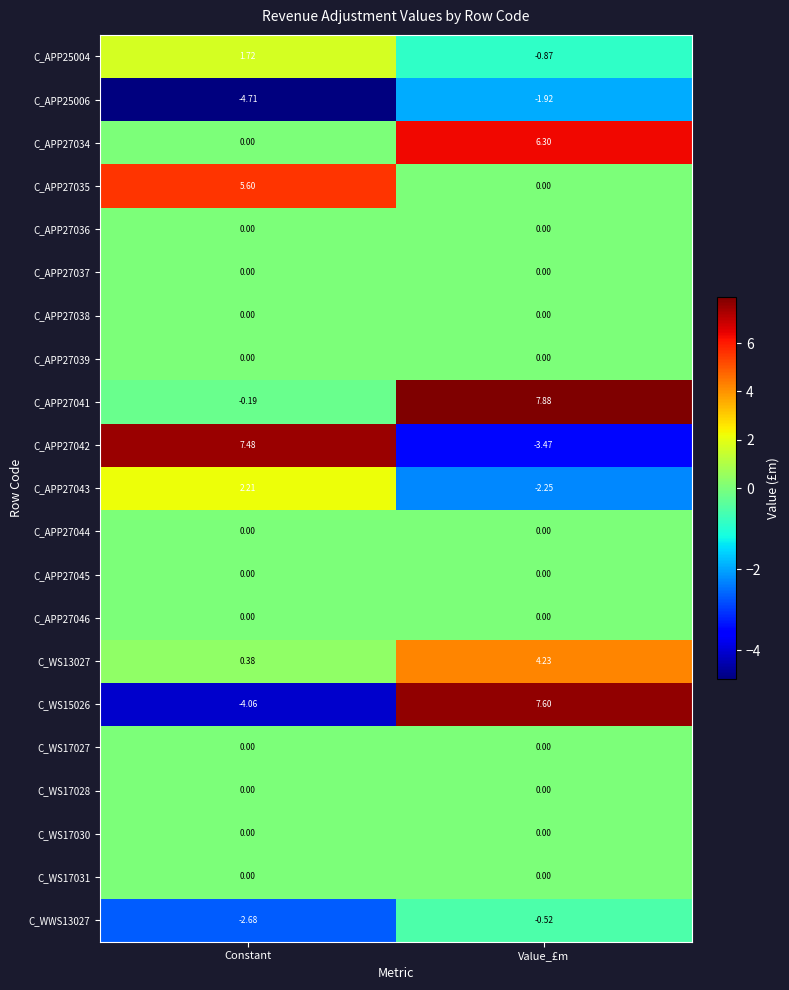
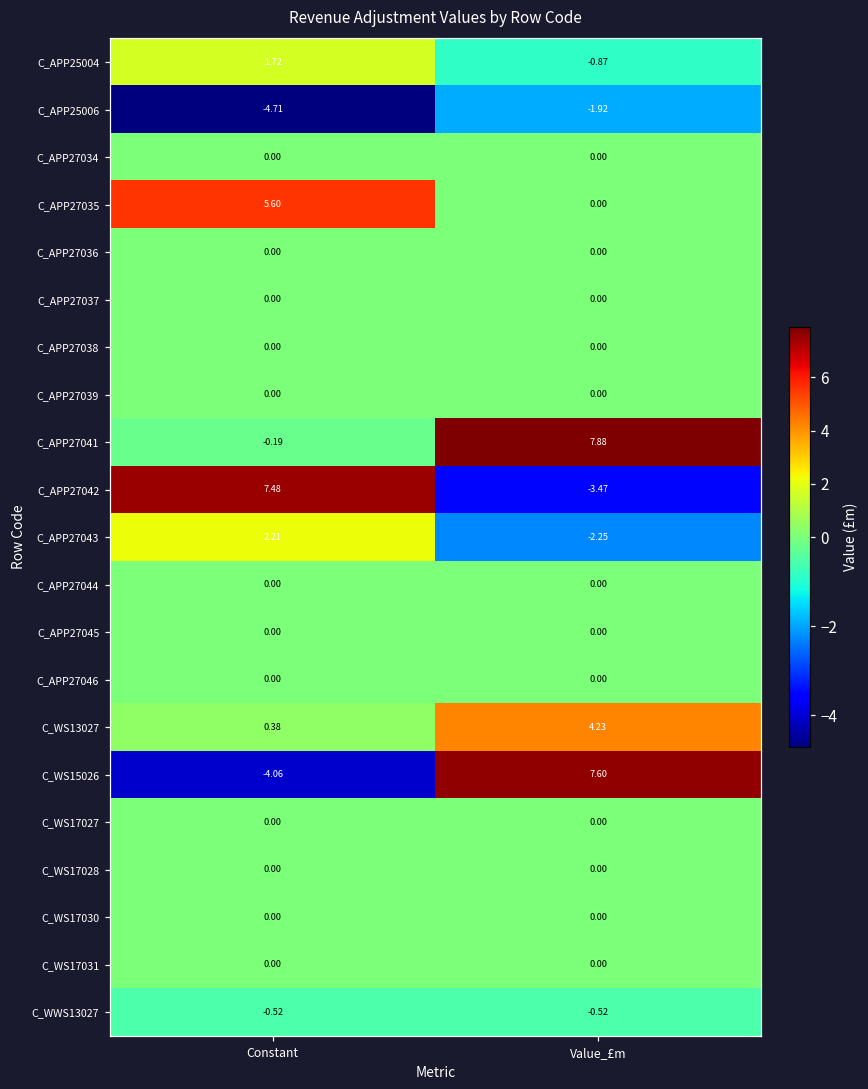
C_APP27034, Value_£m: 6.30 -> 0.00
C_WWS13027, Constant: -2.68 -> -0.52
